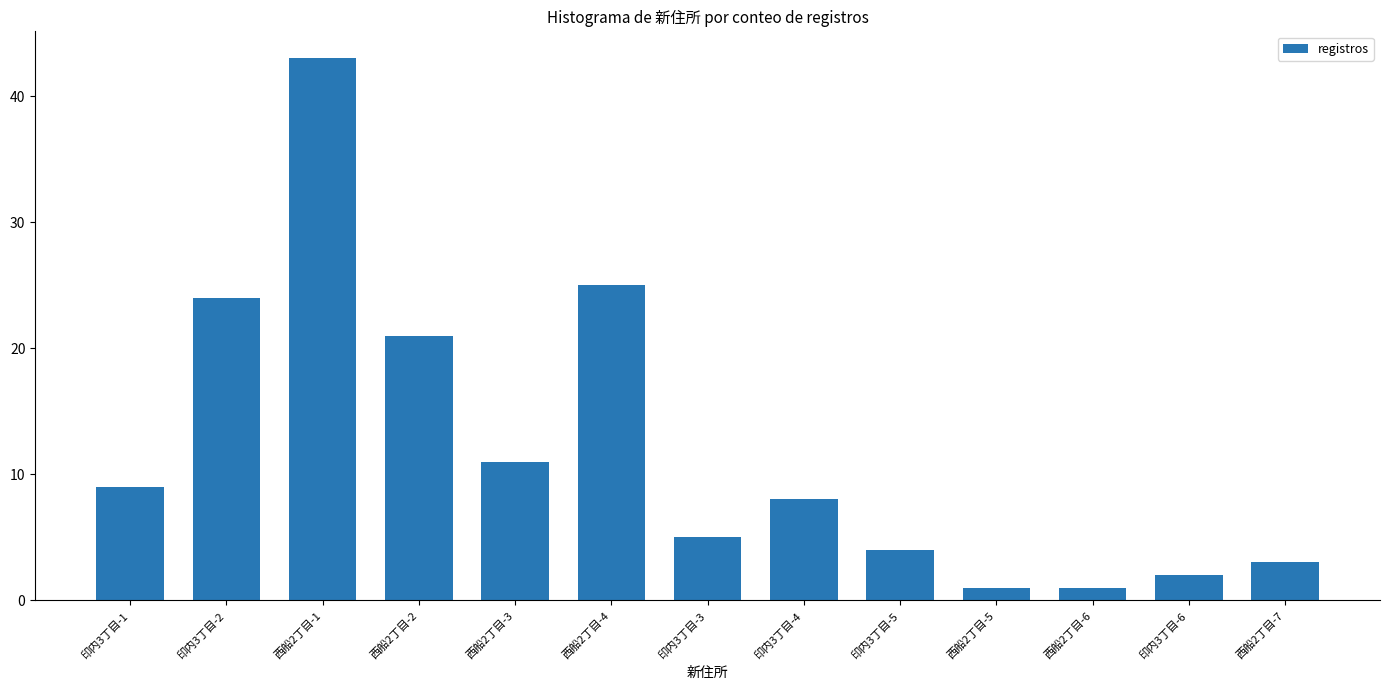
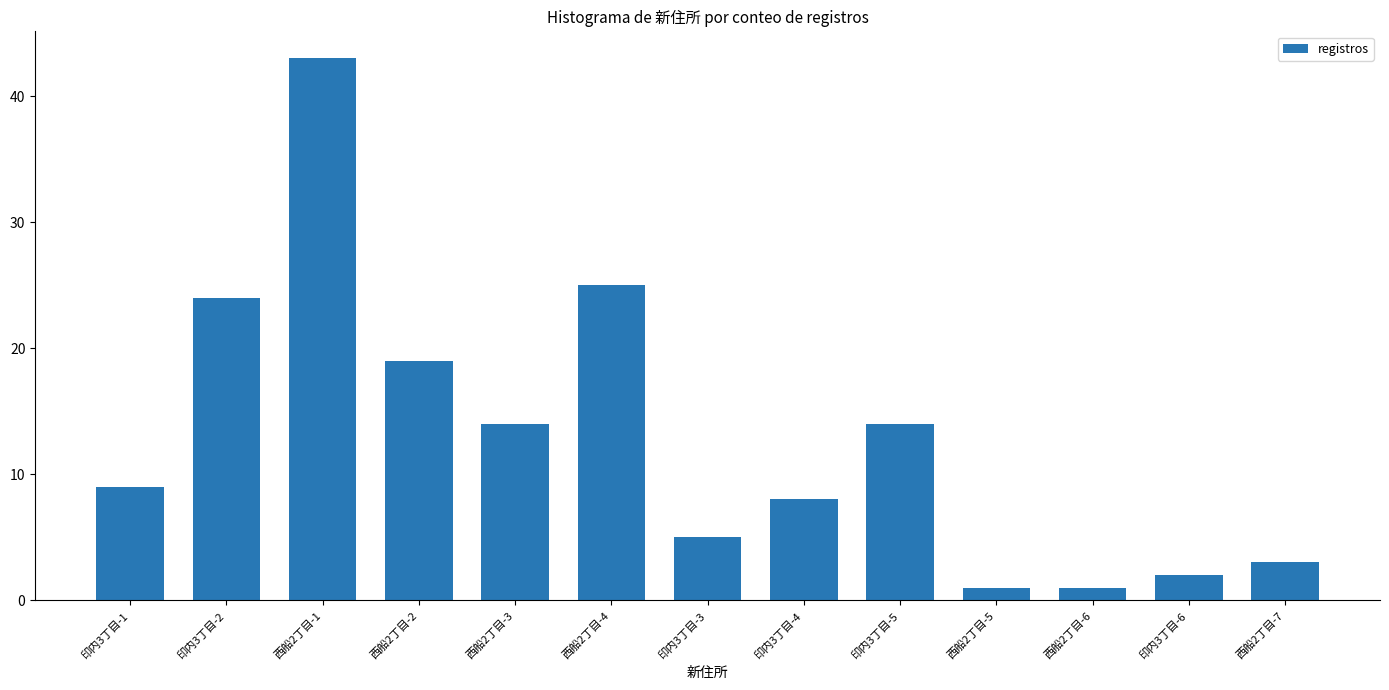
西船2丁目-2: 21 -> 19
西船2丁目-3: 11 -> 14
印内3丁目-5: 4 -> 14
